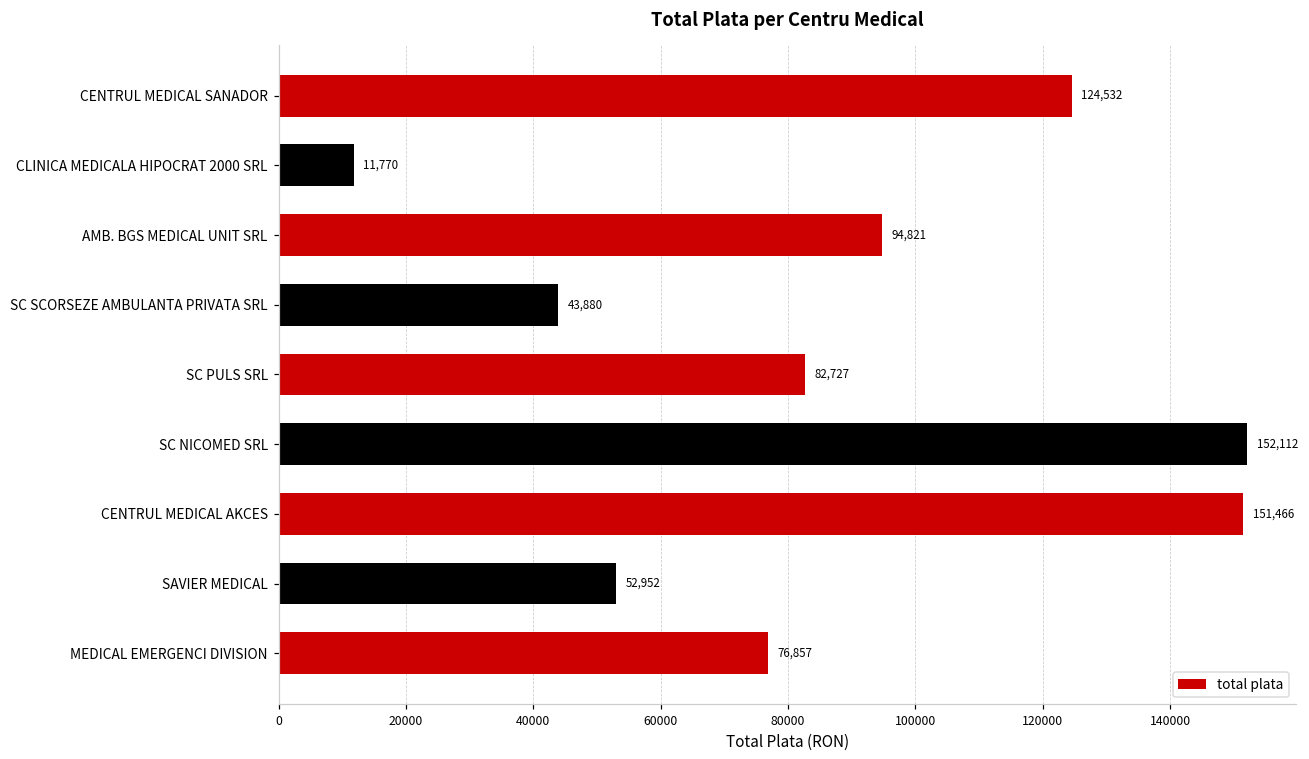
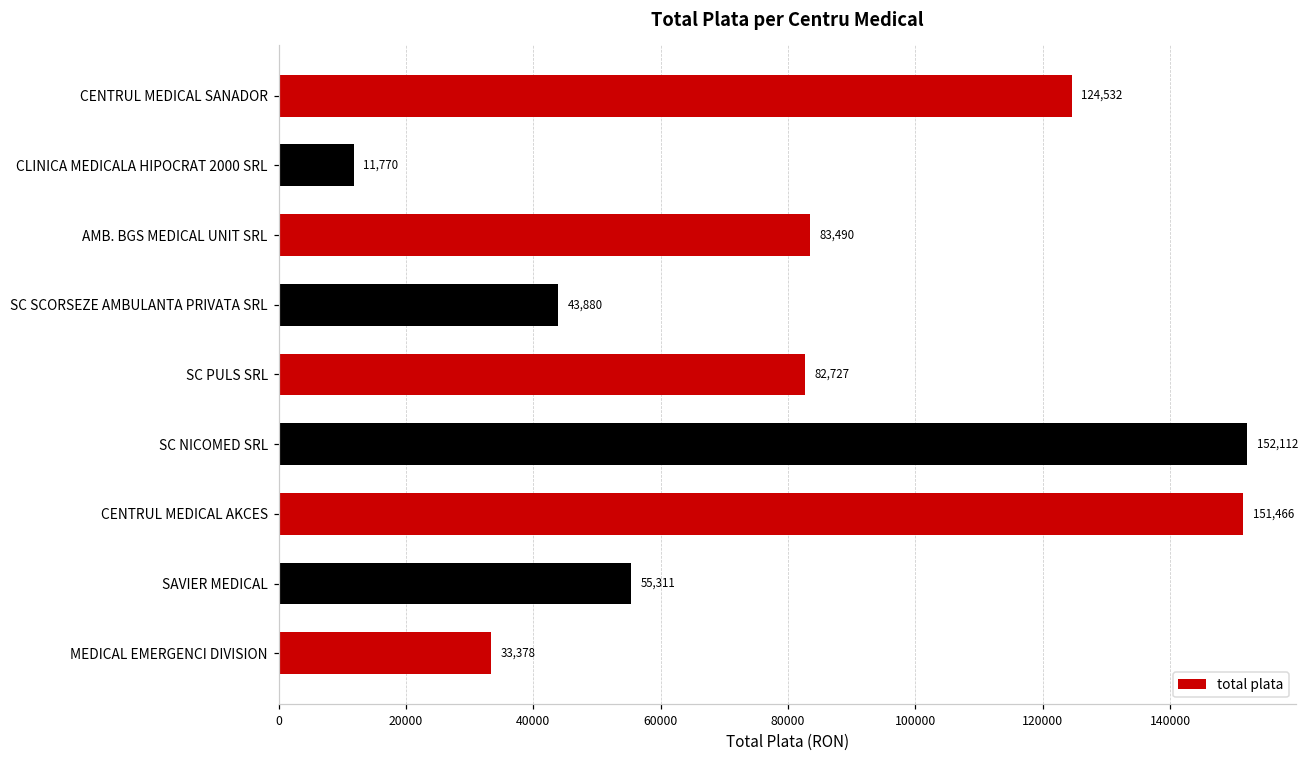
AMB. BGS MEDICAL UNIT SRL: 94,821 -> 83,490
SAVIER MEDICAL: 52,952 -> 55,311
MEDICAL EMERGENCI DIVISION: 76,857 -> 33,378
